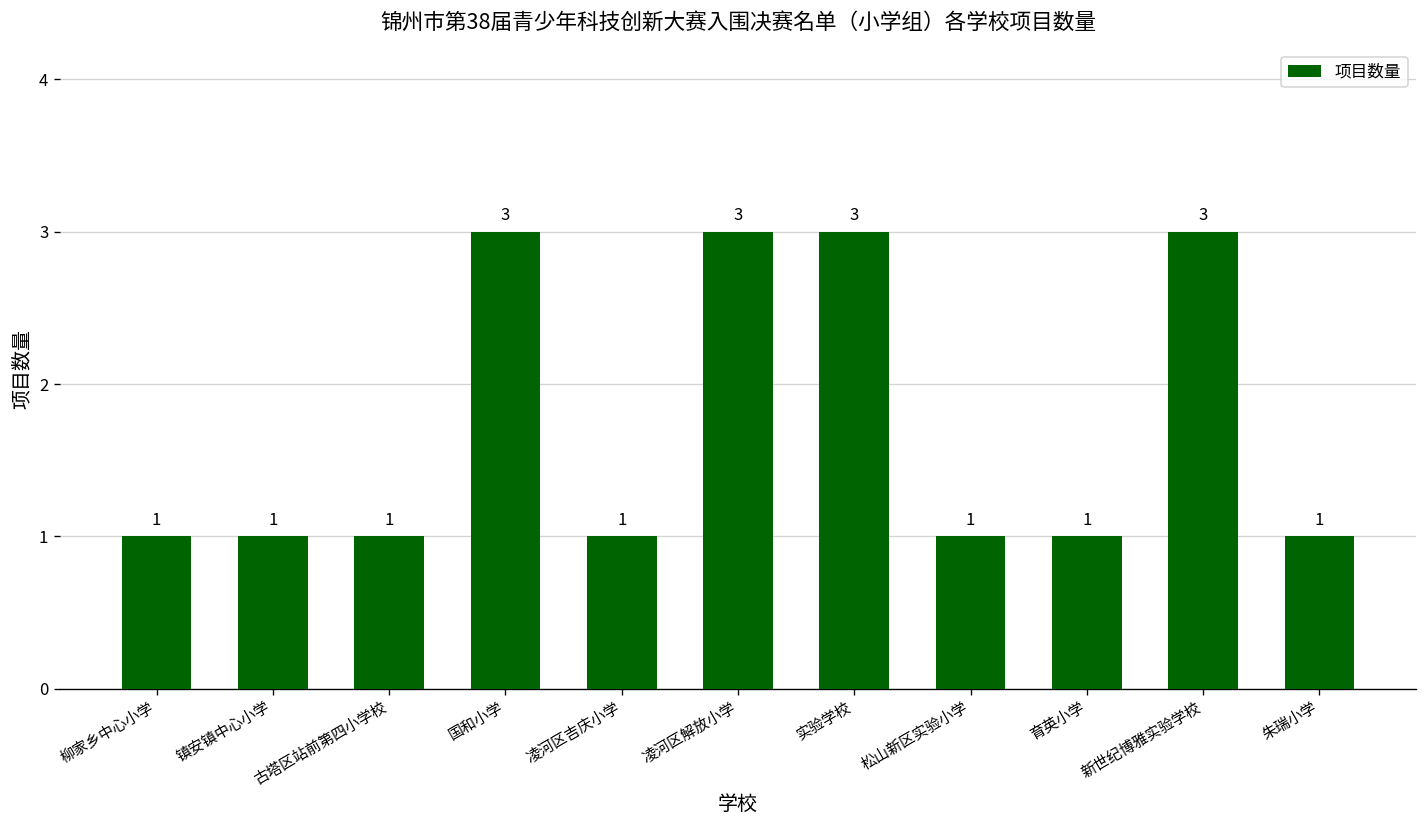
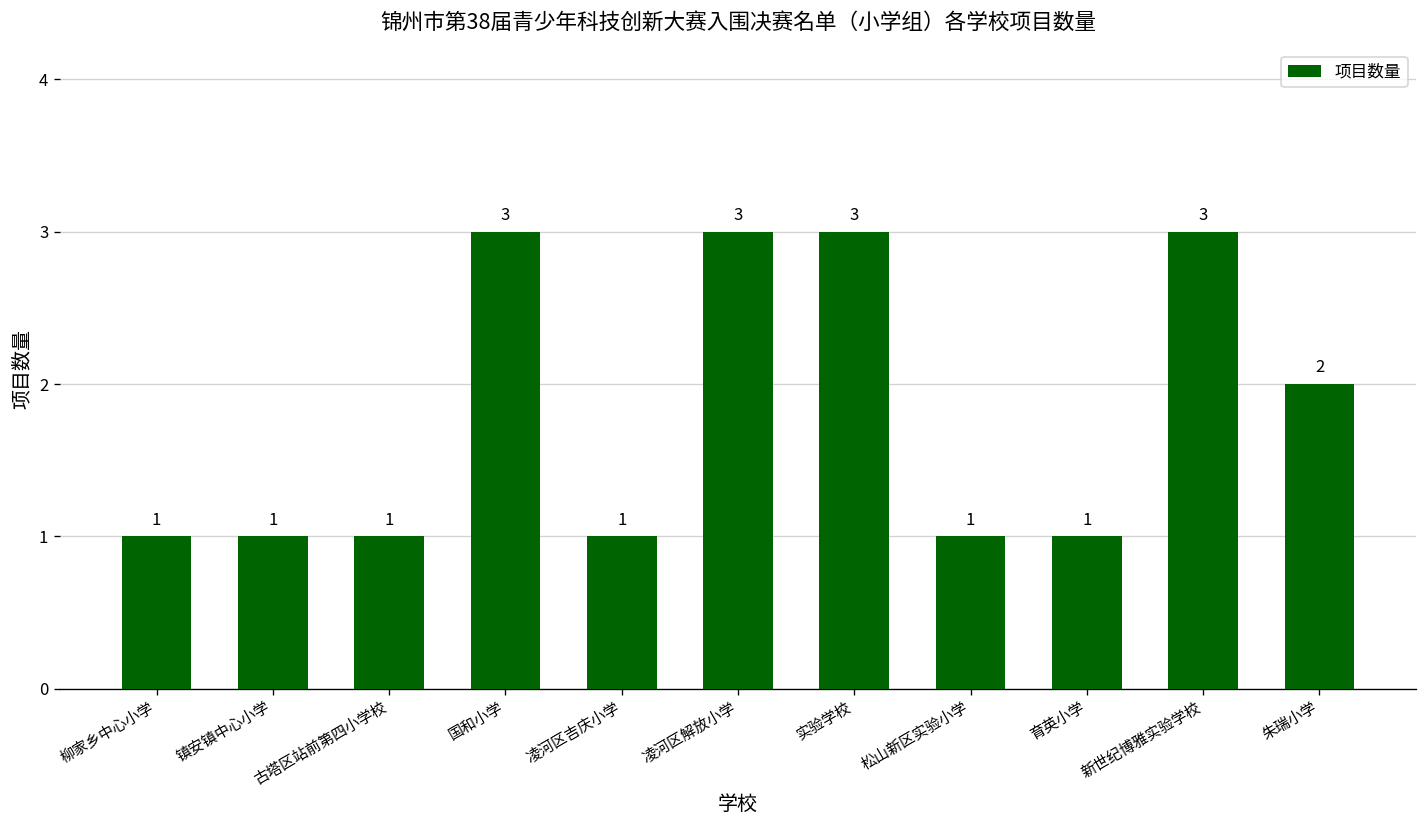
朱瑞小学: 1 -> 2
